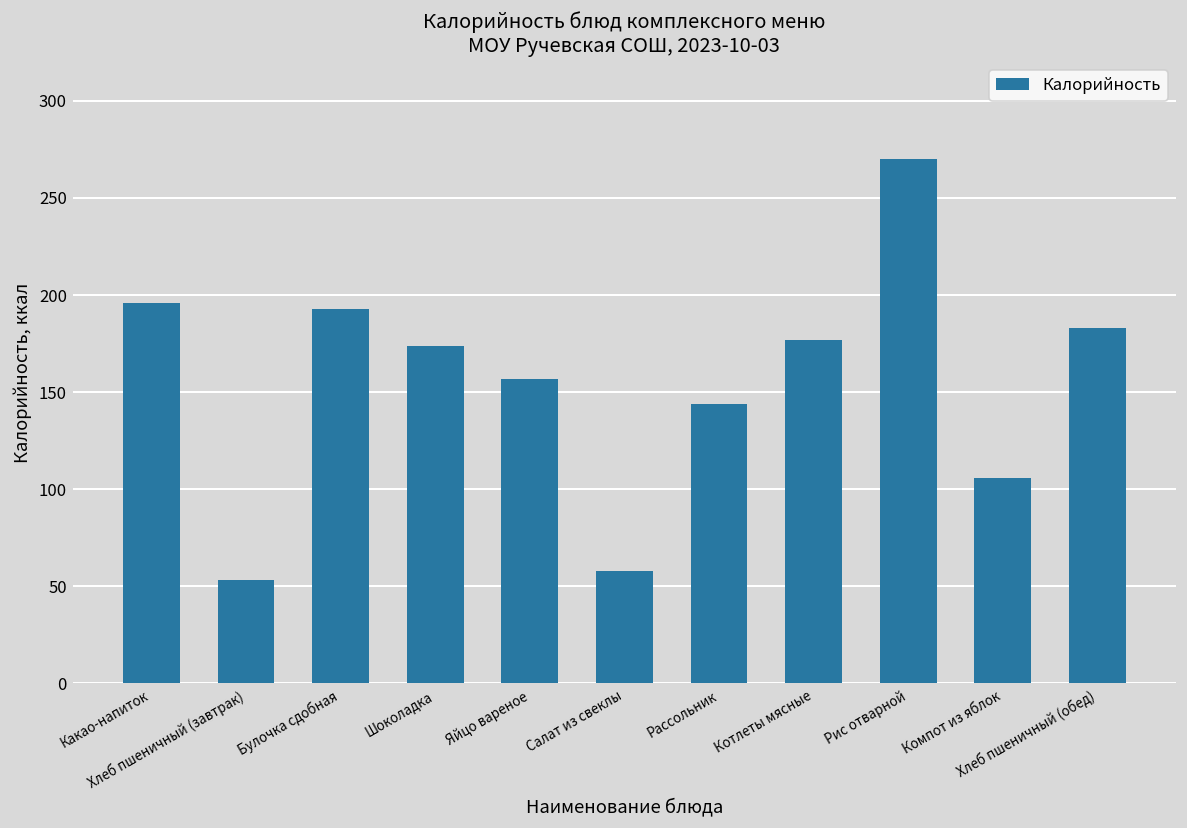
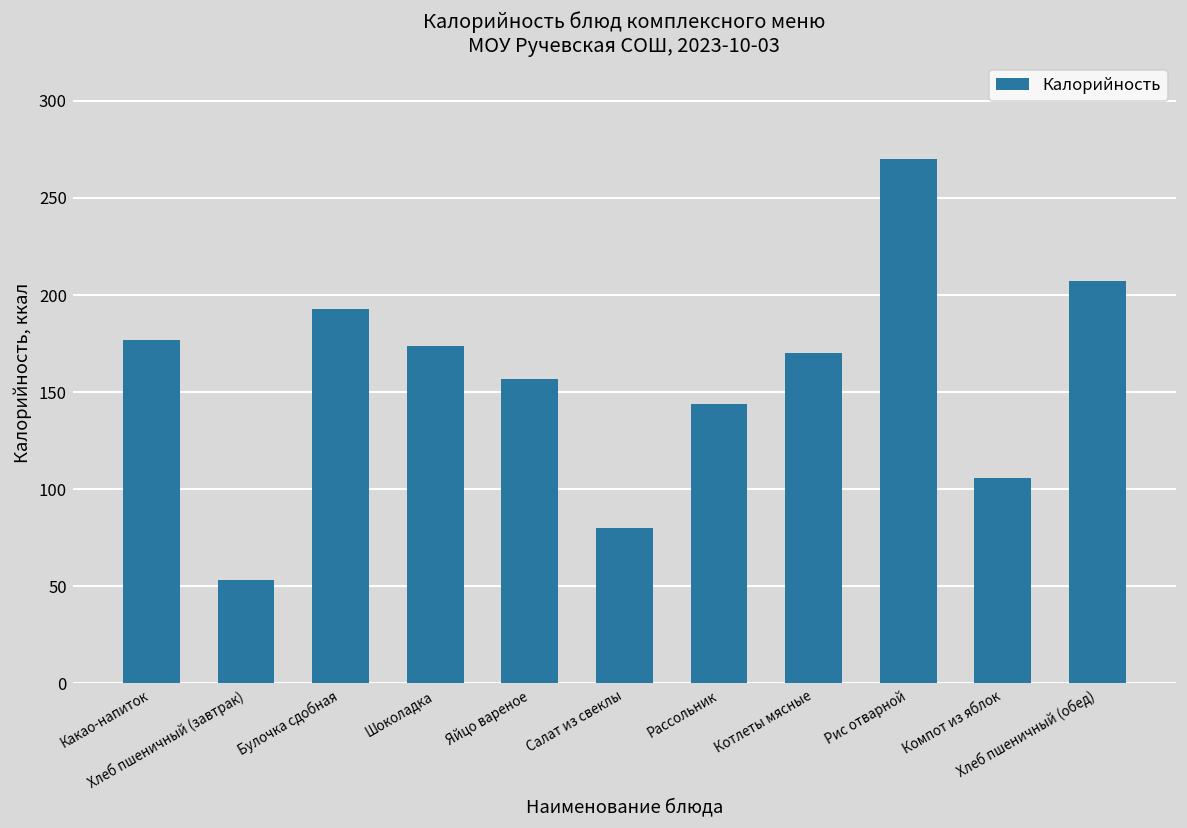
Какао-напиток: 196 -> 177
Салат из свеклы: 58 -> 80
Котлеты мясные: 177 -> 170
Хлеб пшеничный (обед): 183 -> 207
